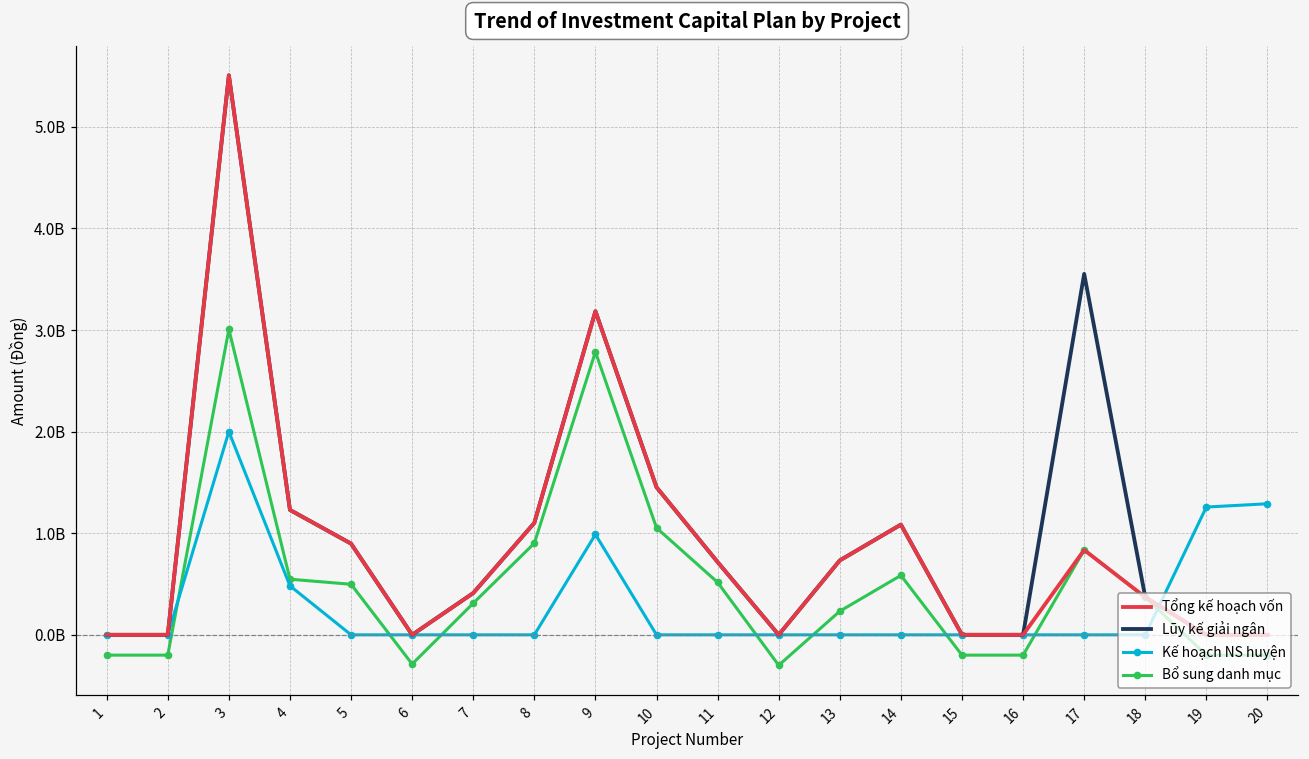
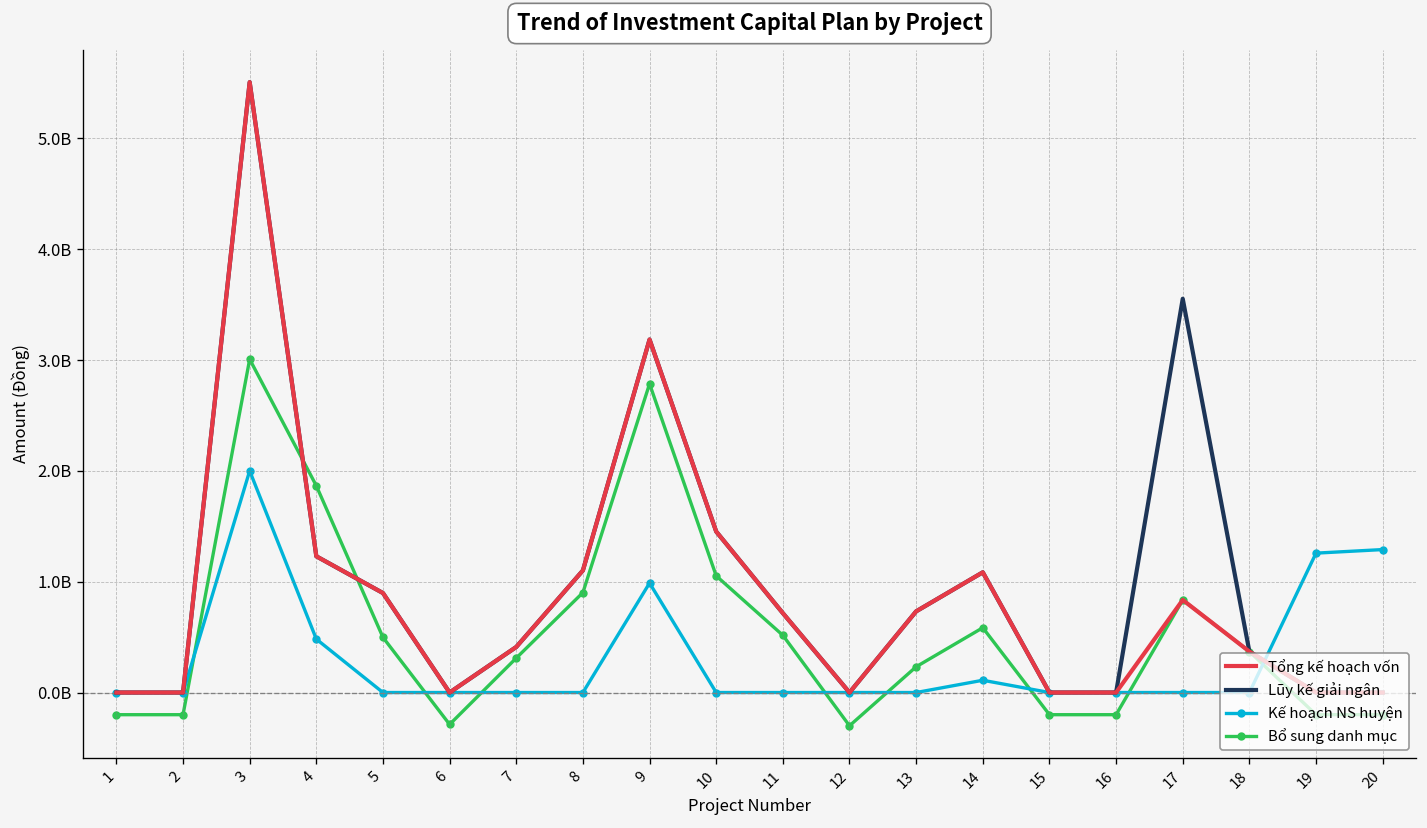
Bổ sung danh mục, 4: 500000000 -> 1900000000
Kế hoạch NS huyện, 14: 0 -> 100000000
